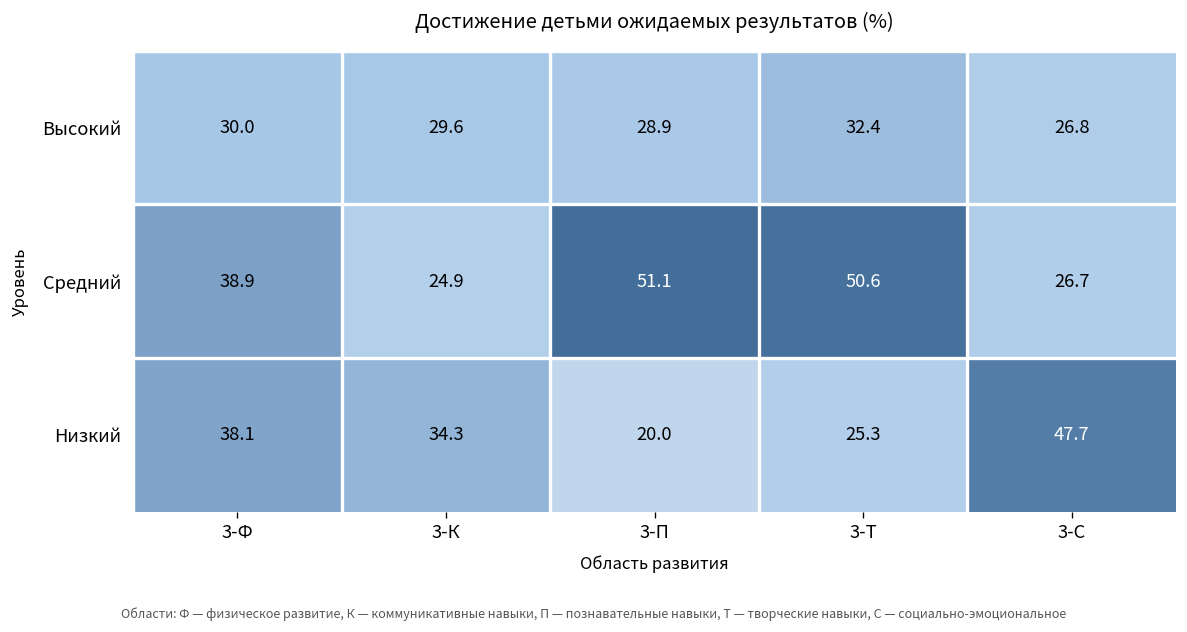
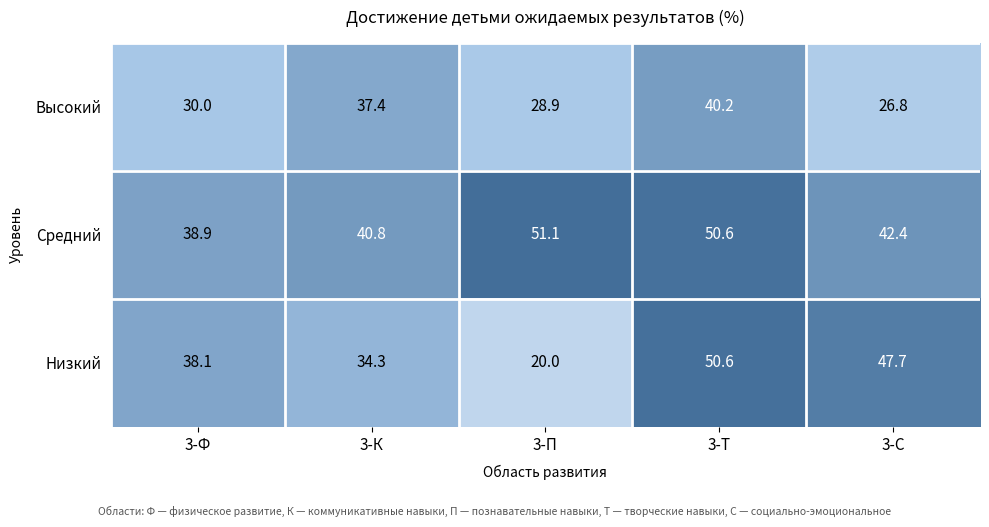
Высокий, 3-К: 29.6 -> 37.4
Высокий, 3-Т: 32.4 -> 40.2
Средний, 3-К: 24.9 -> 40.8
Средний, 3-С: 26.7 -> 42.4
Низкий, 3-Т: 25.3 -> 50.6
